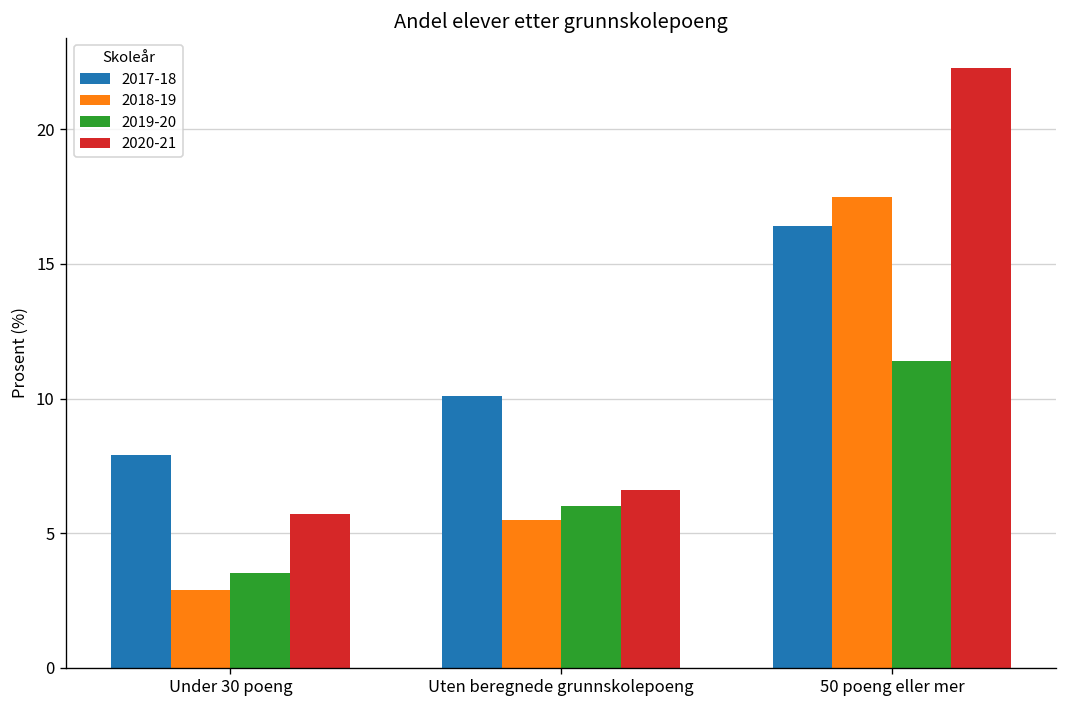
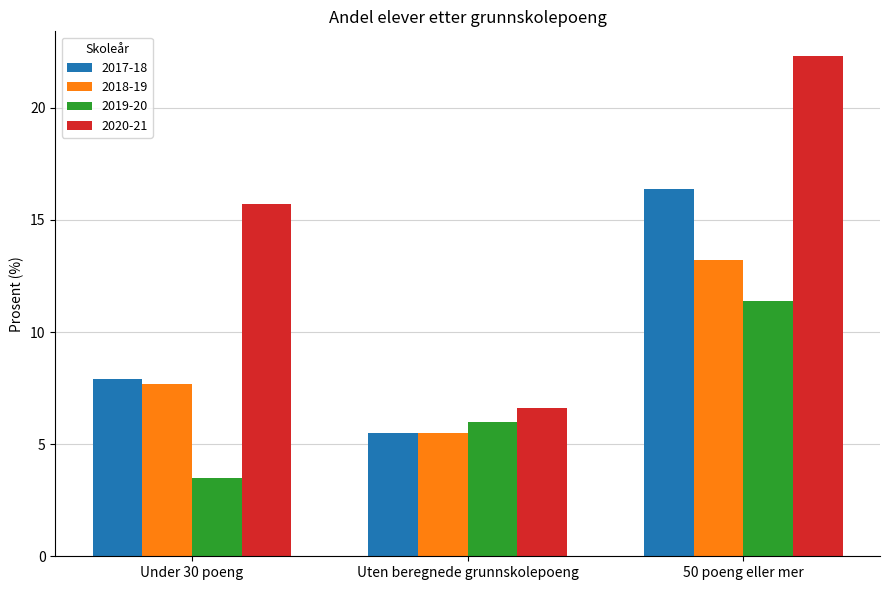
2018-19, Under 30 poeng: 2.9 -> 7.7
2020-21, Under 30 poeng: 5.7 -> 15.7
2017-18, Uten beregnede grunnskolepoeng: 10.1 -> 5.5
2018-19, 50 poeng eller mer: 17.5 -> 13.2
